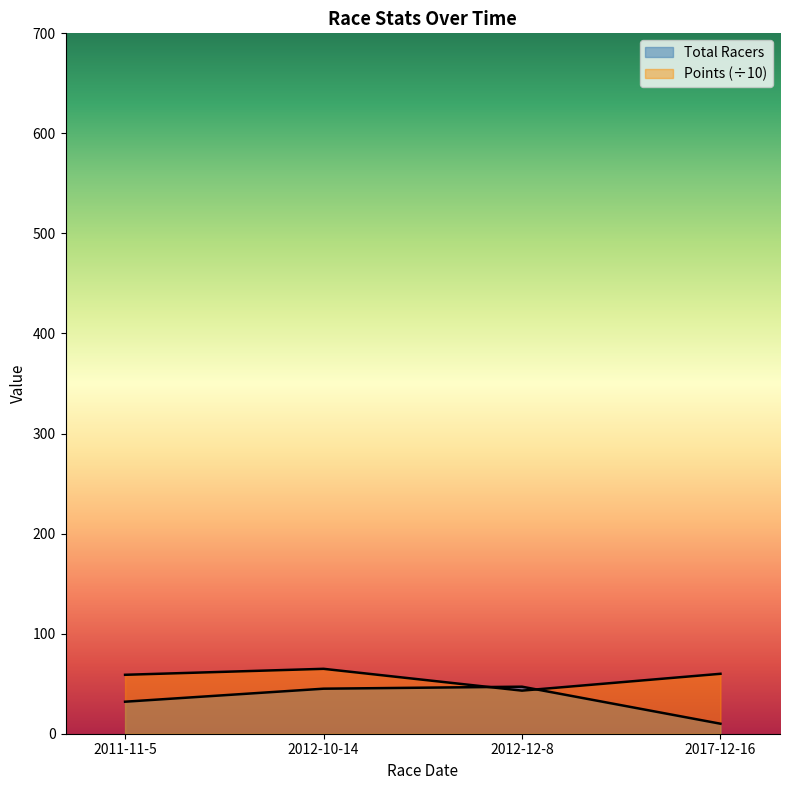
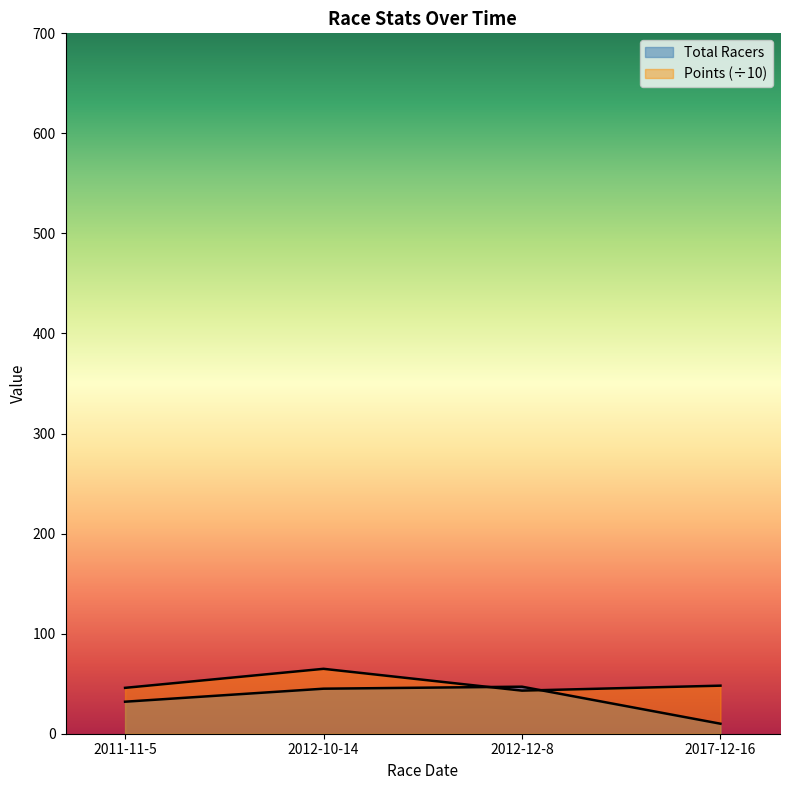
Points (÷10), 2011-11-5: 59 -> 46
Points (÷10), 2017-12-16: 60 -> 48
